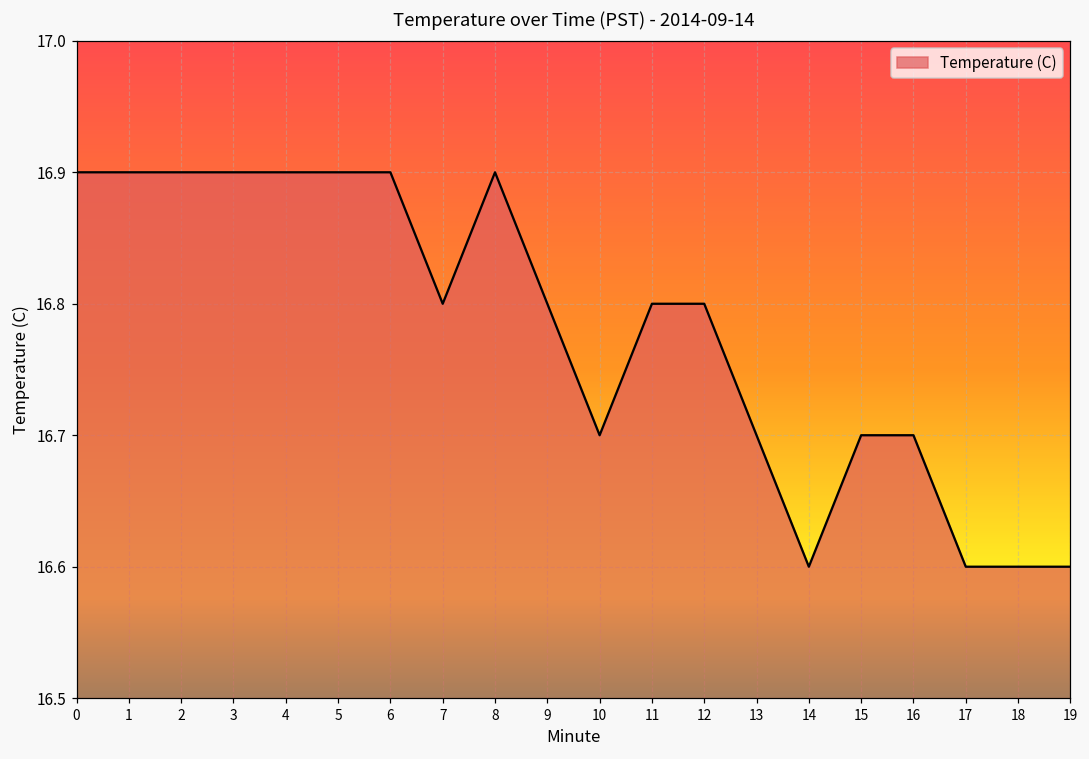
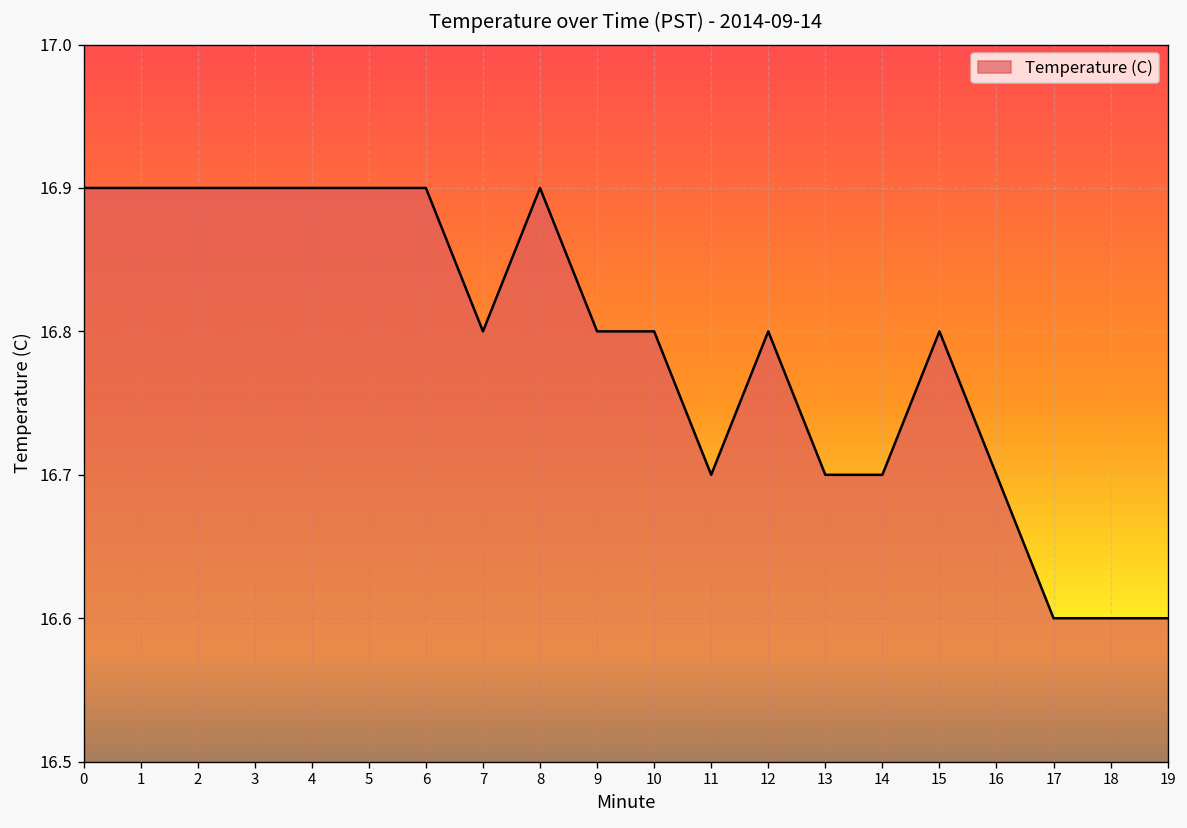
10: 16.7 -> 16.8
11: 16.8 -> 16.7
14: 16.6 -> 16.7
15: 16.7 -> 16.8
